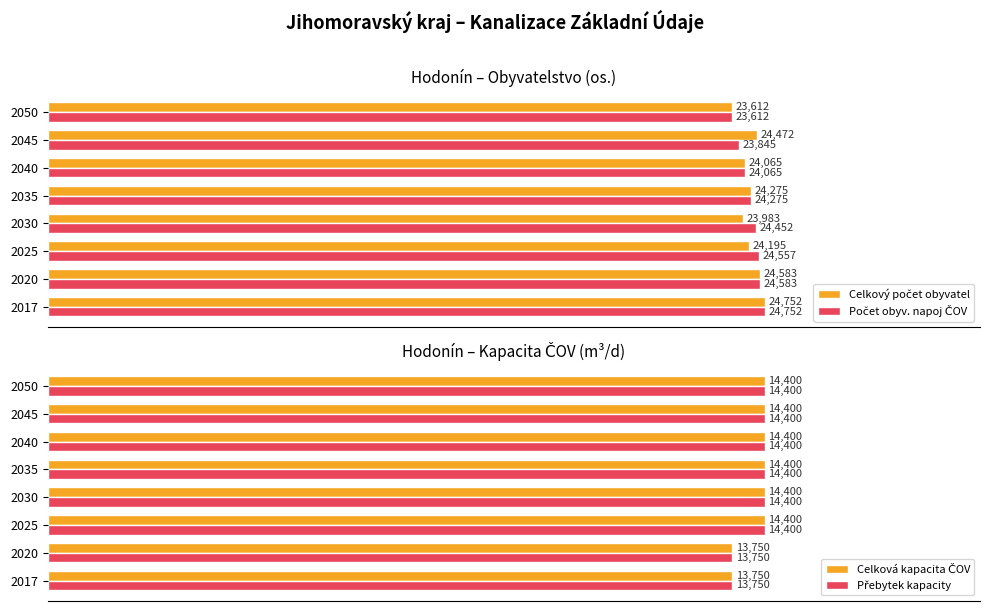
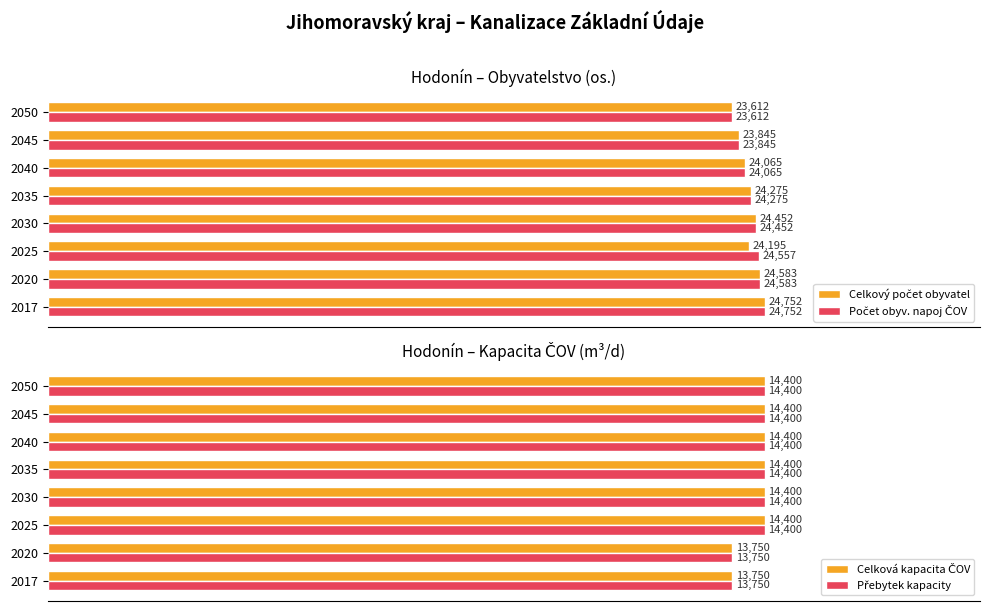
Hodonín – Obyvatelstvo (os.), Celkový počet obyvatel, 2045: 24,472 -> 23,845
Hodonín – Obyvatelstvo (os.), Celkový počet obyvatel, 2030: 23,983 -> 24,452
